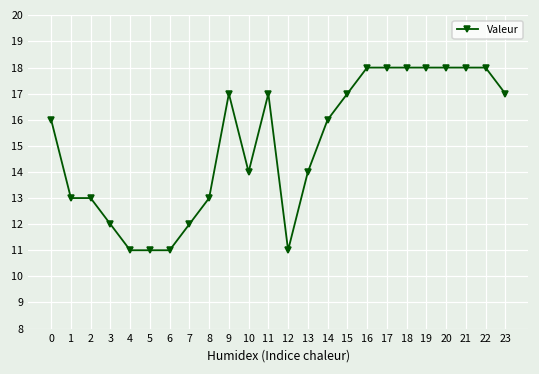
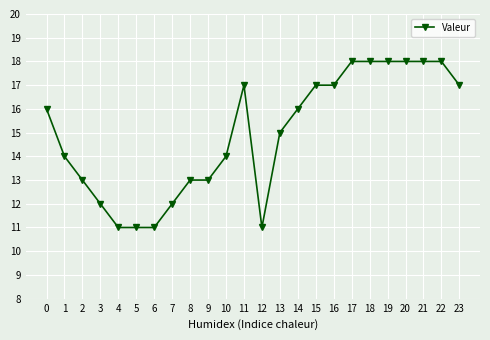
1: 13 -> 14
9: 17 -> 13
13: 14 -> 15
16: 18 -> 17
